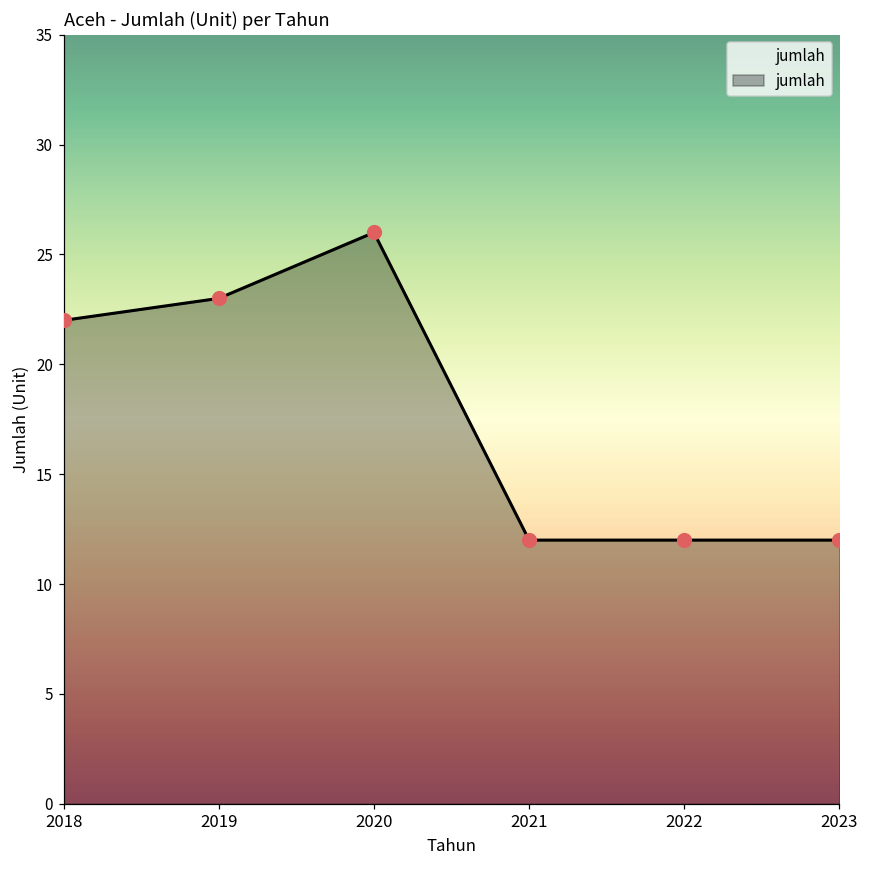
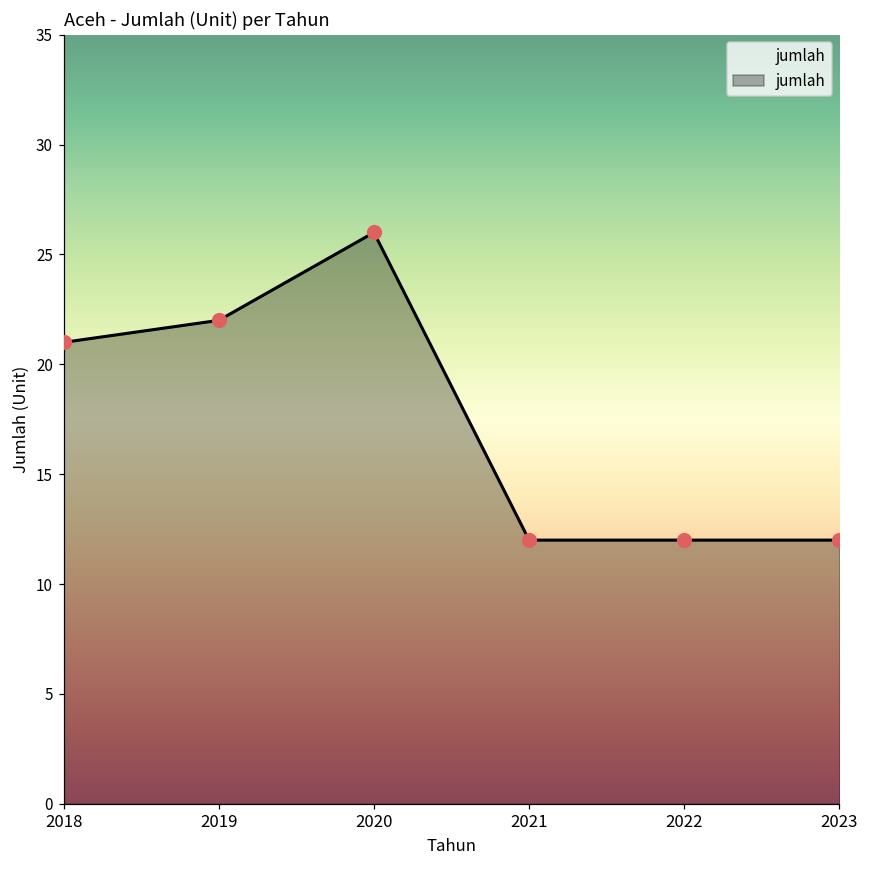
2018: 22 -> 21
2019: 23 -> 22
